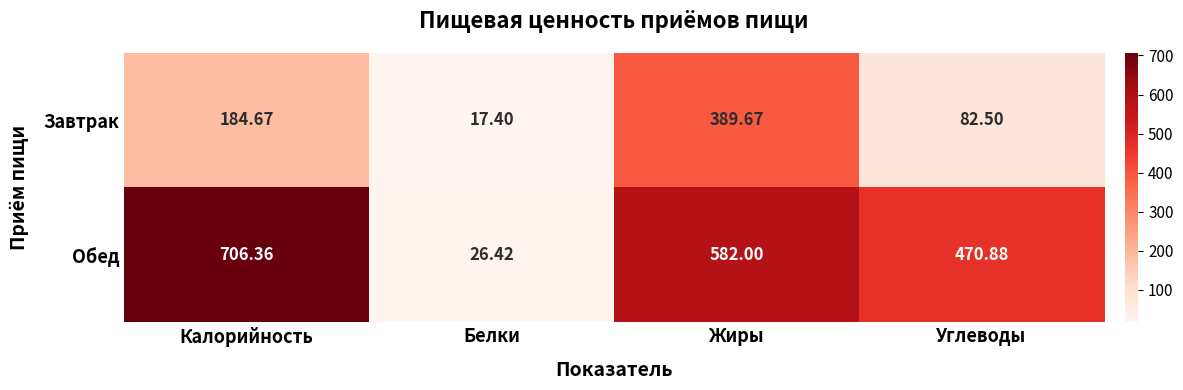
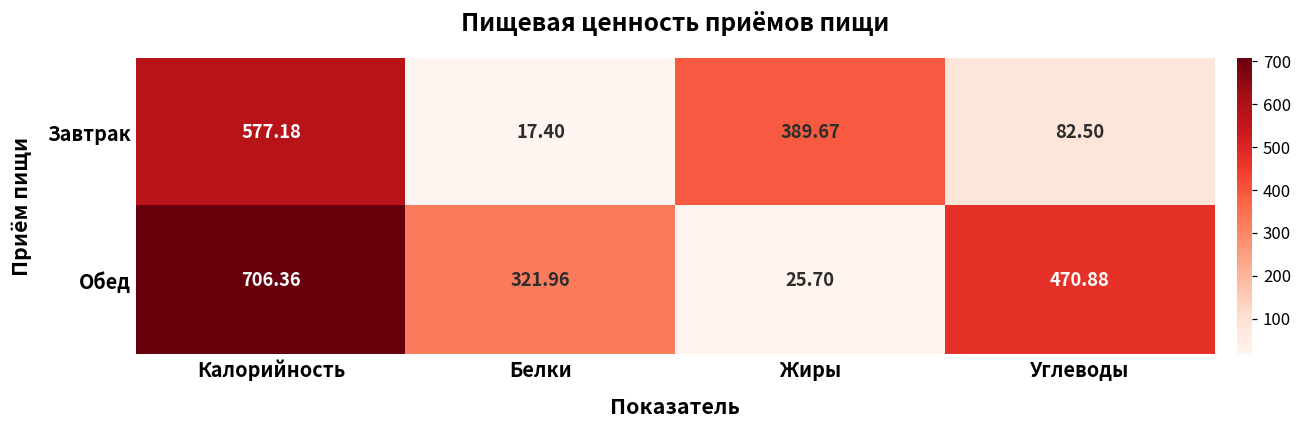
Завтрак, Калорийность: 184.67 -> 577.18
Обед, Белки: 26.42 -> 321.96
Обед, Жиры: 582.00 -> 25.70
